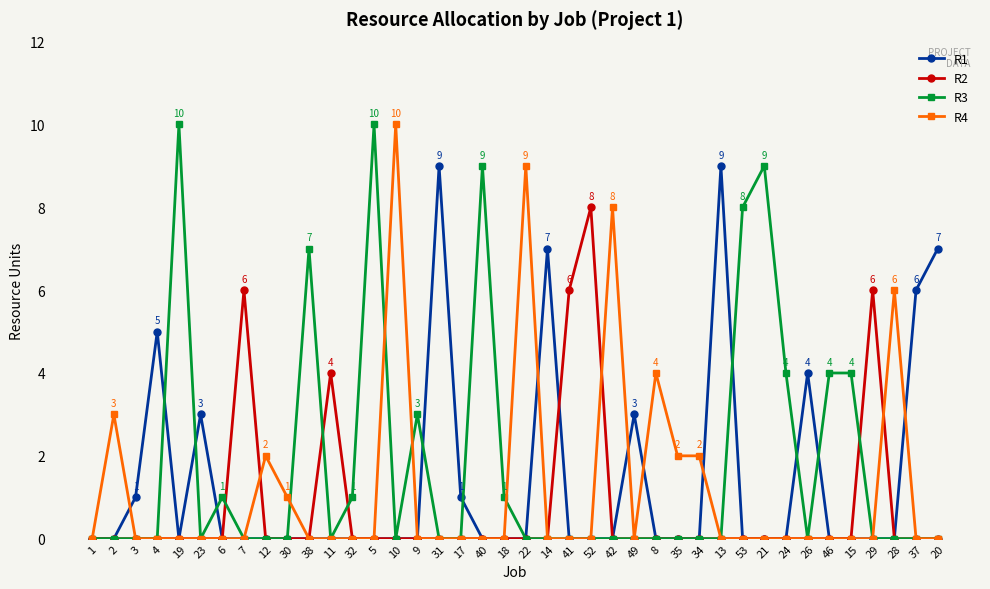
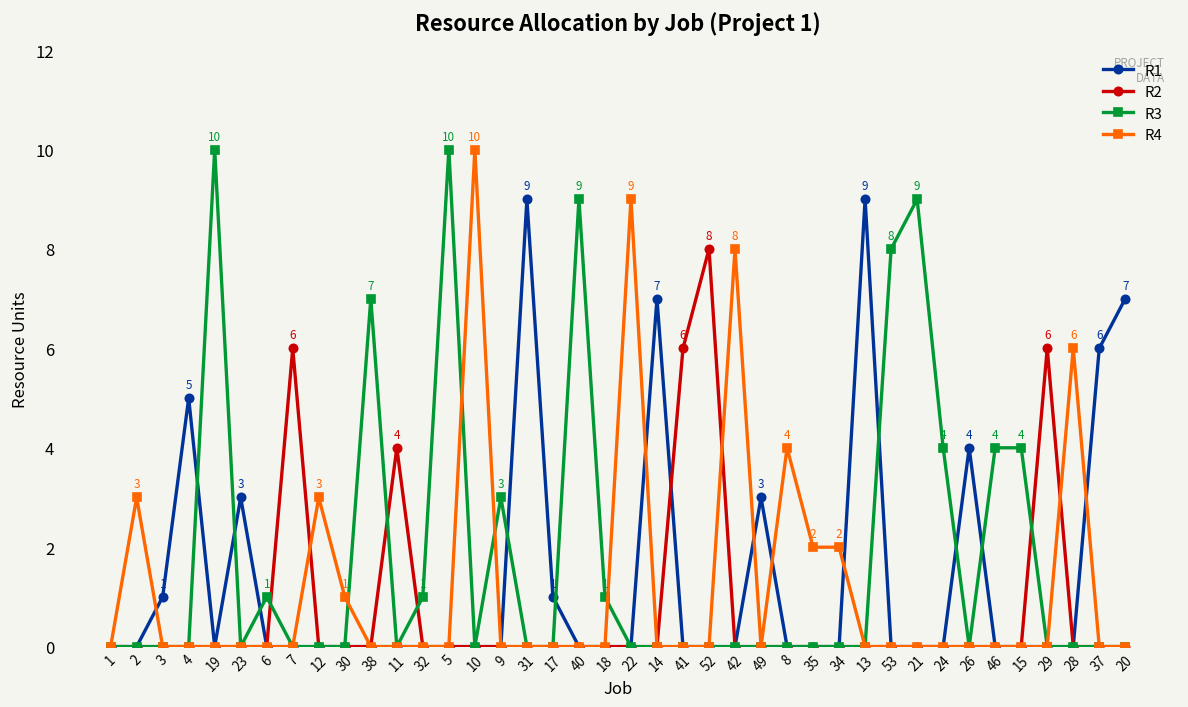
R4, 12: 2 -> 3
